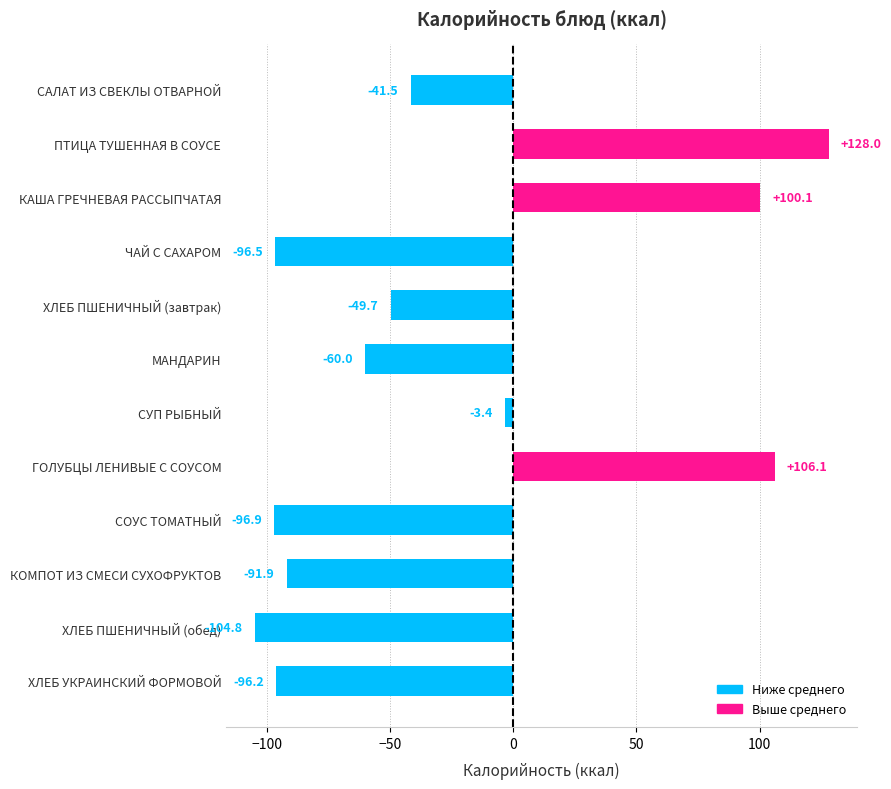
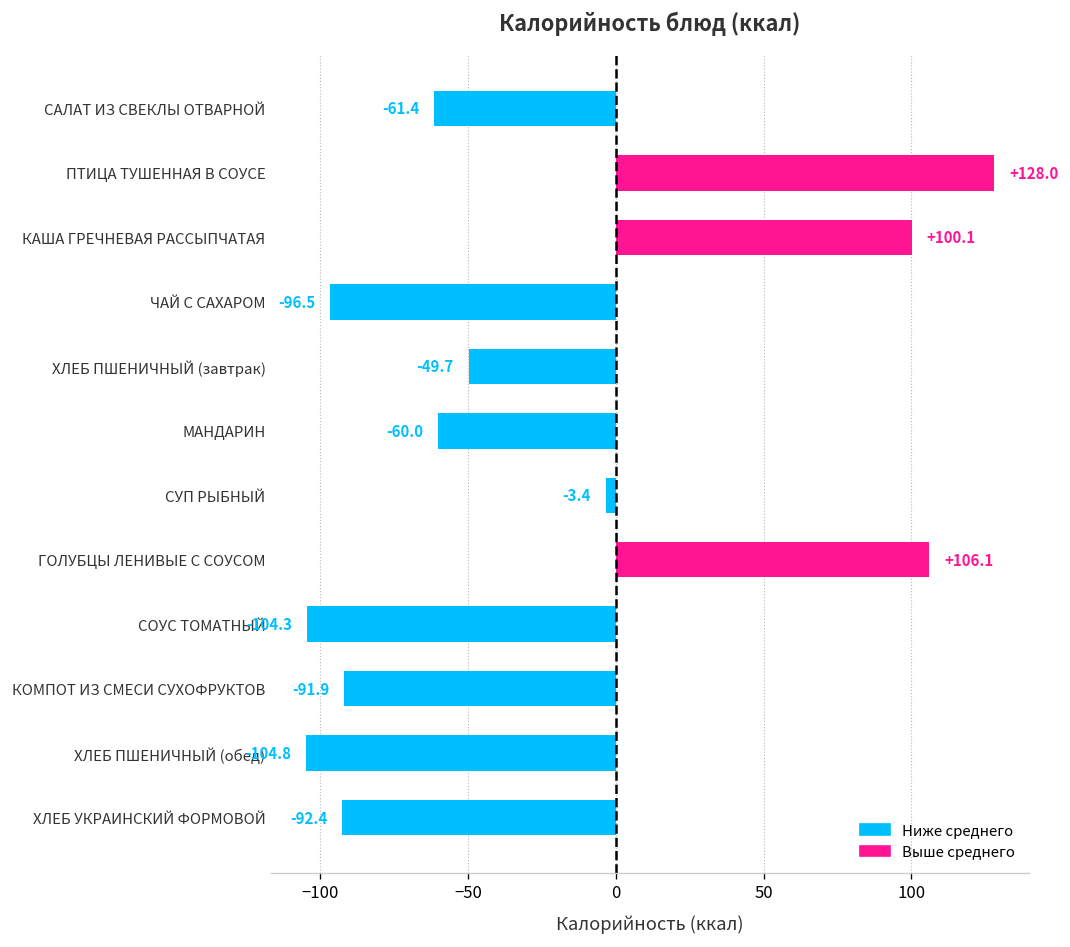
САЛАТ ИЗ СВЕКЛЫ ОТВАРНОЙ: -41.5 -> -61.4
СОУС ТОМАТНЫЙ: -96.9 -> -104.3
ХЛЕБ УКРАИНСКИЙ ФОРМОВОЙ: -96.2 -> -92.4
